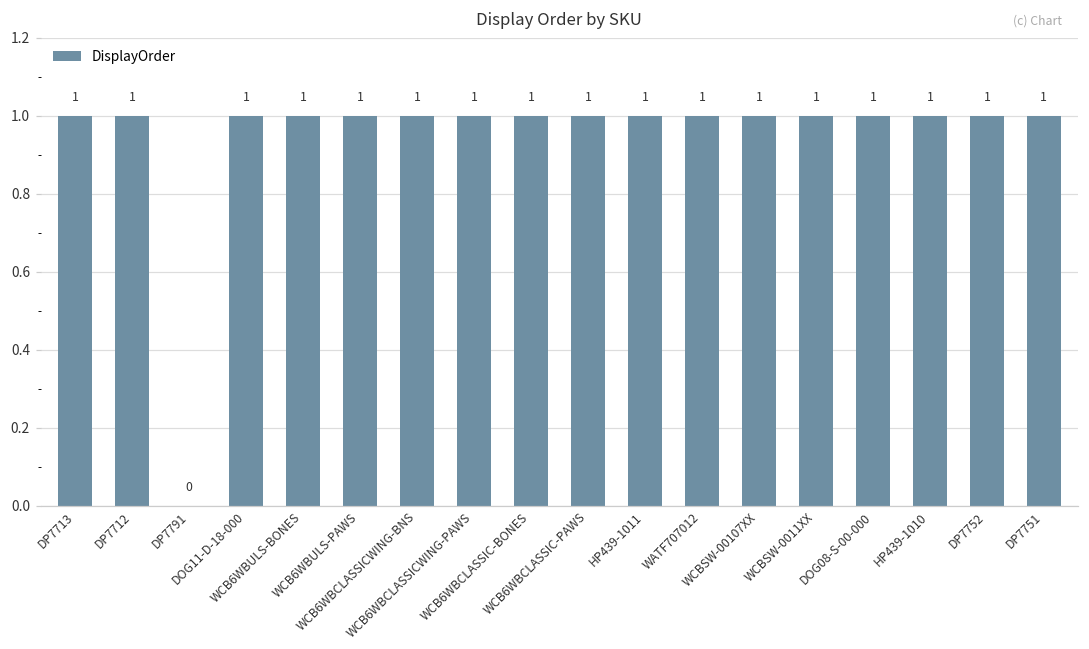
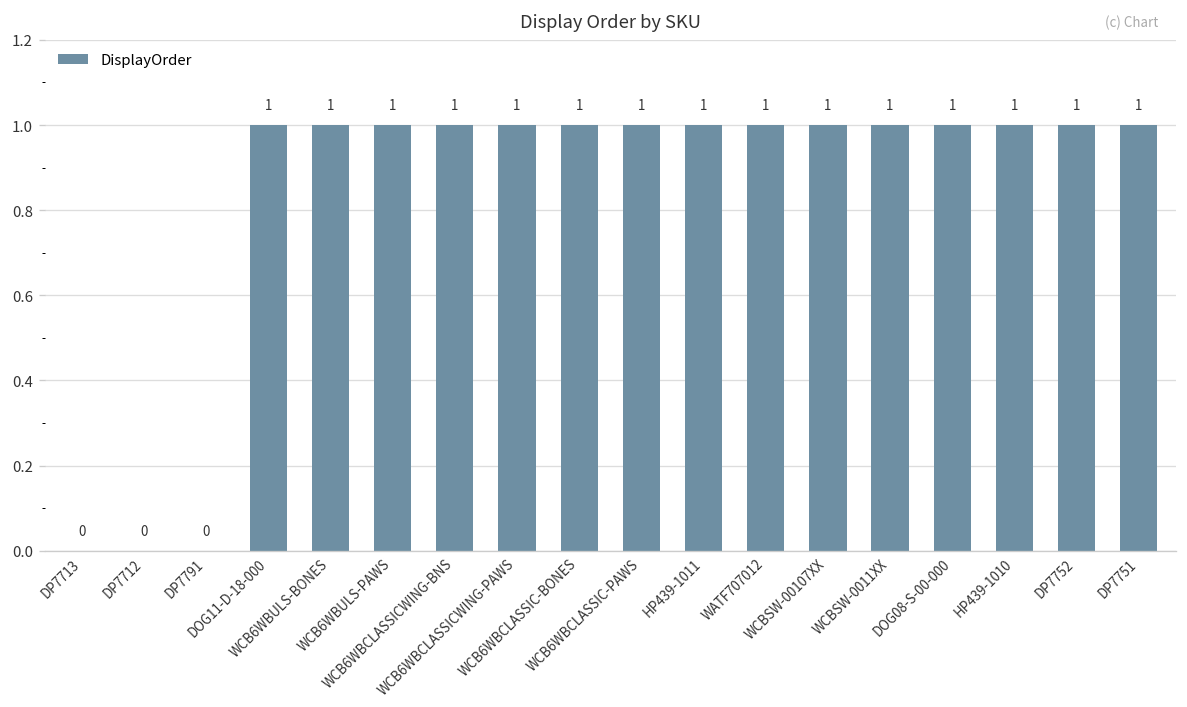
DP7713: 1 -> 0
DP7712: 1 -> 0
